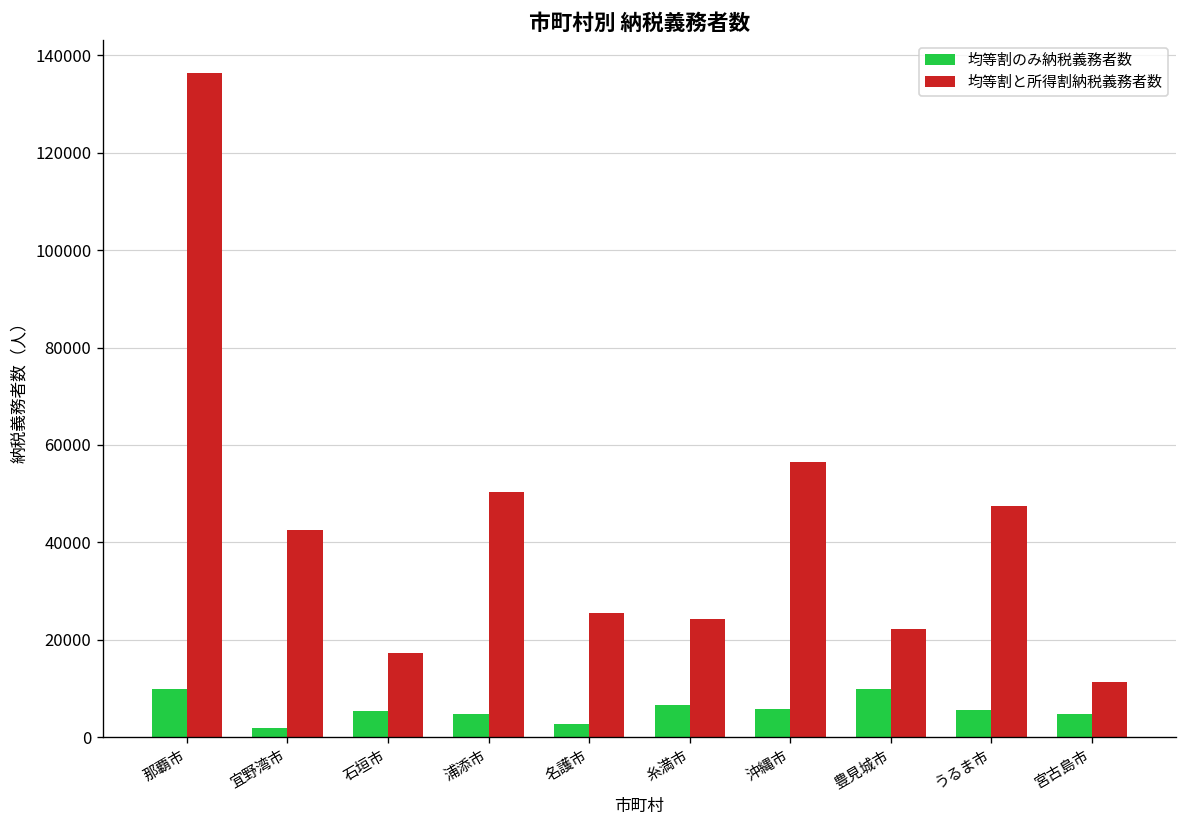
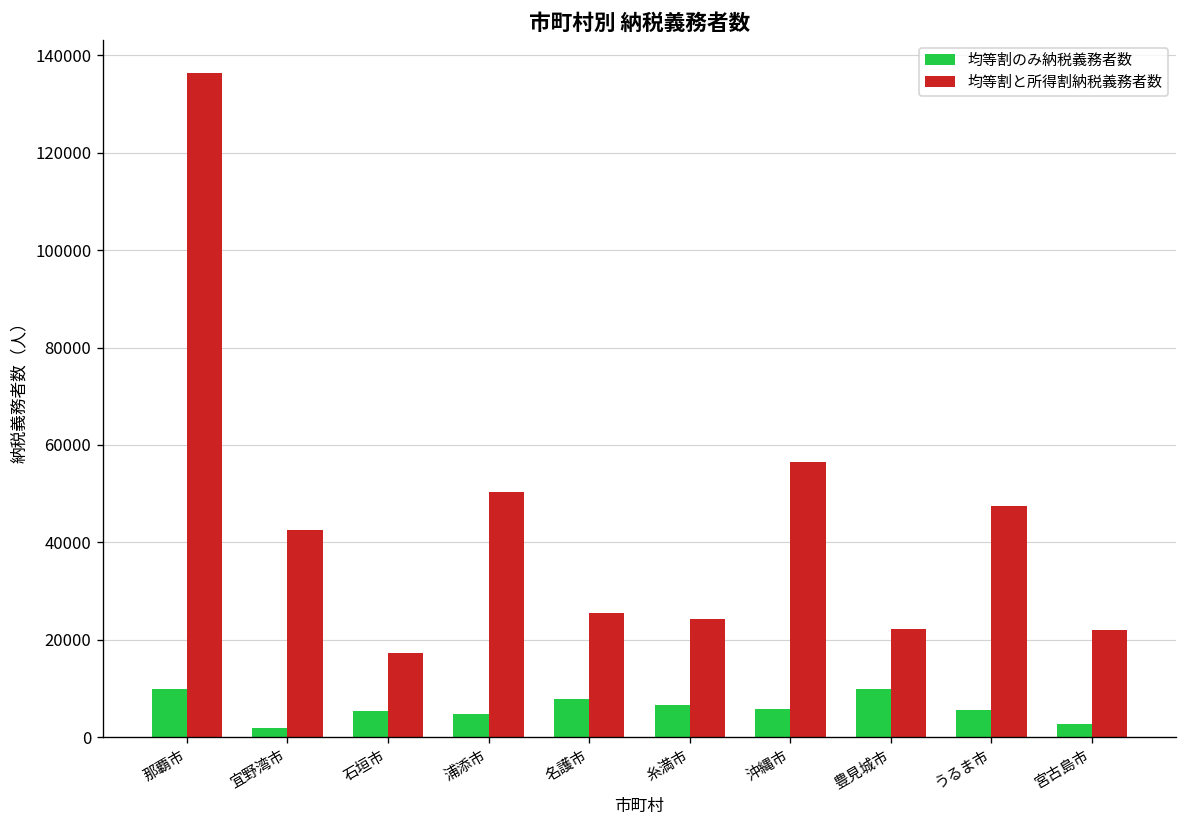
均等割のみ納税義務者数, 名護市: 3000 -> 8000
均等割のみ納税義務者数, 宮古島市: 5000 -> 3000
均等割と所得割納税義務者数, 宮古島市: 11000 -> 22000
